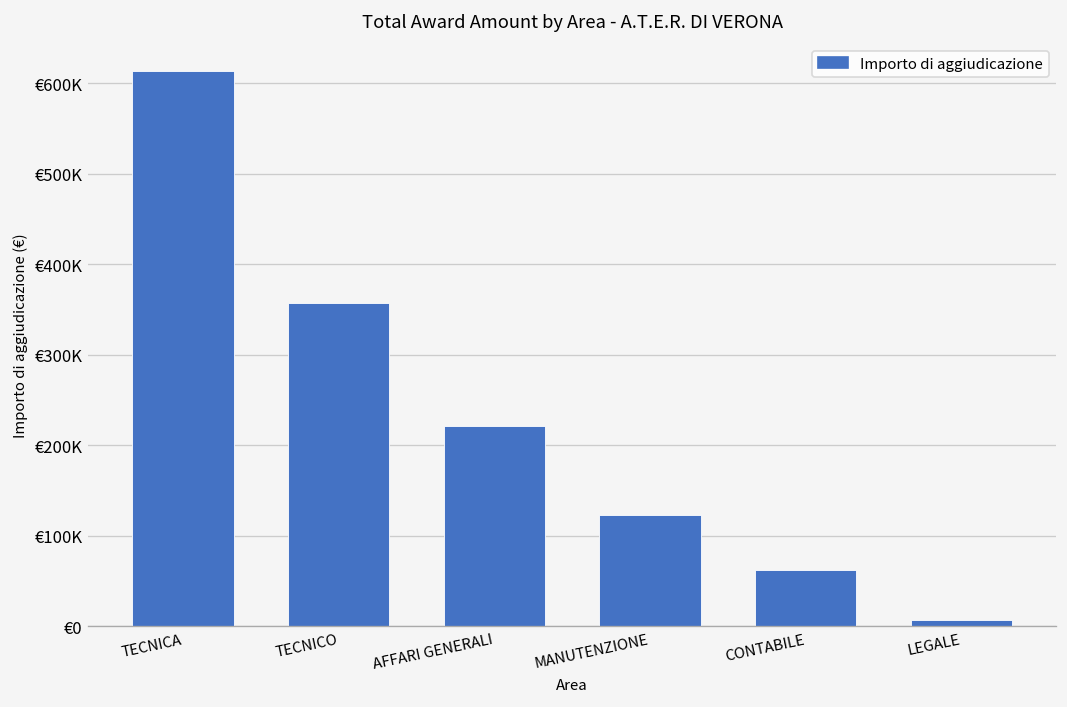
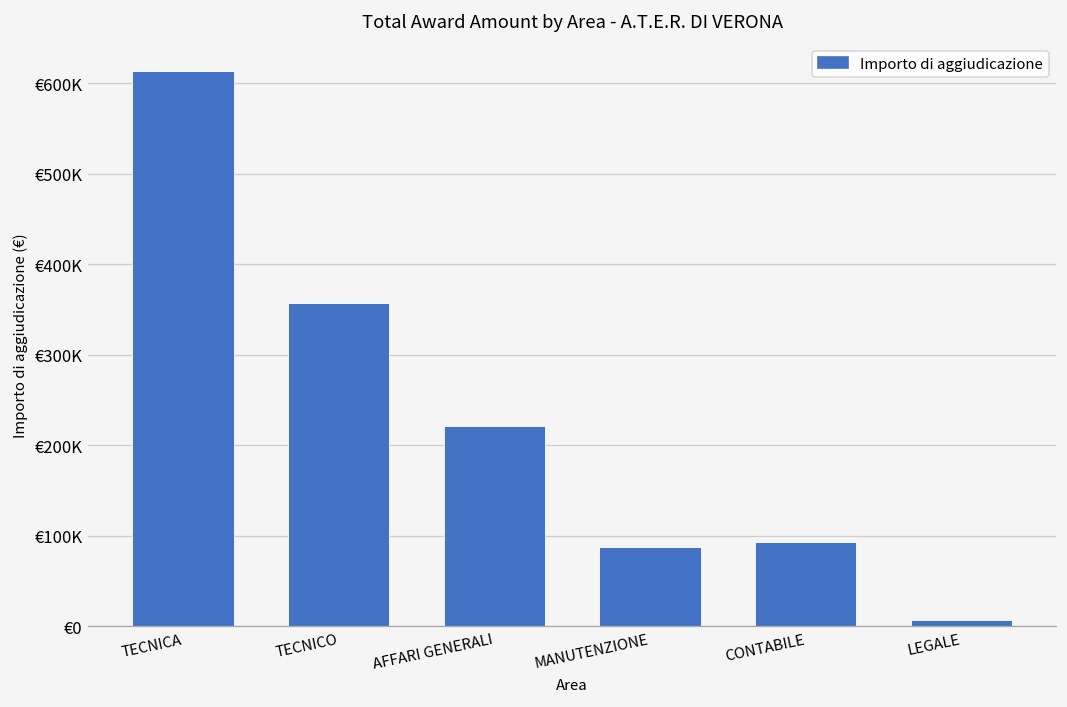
MANUTENZIONE: €120000 -> €90000
CONTABILE: €60000 -> €90000
